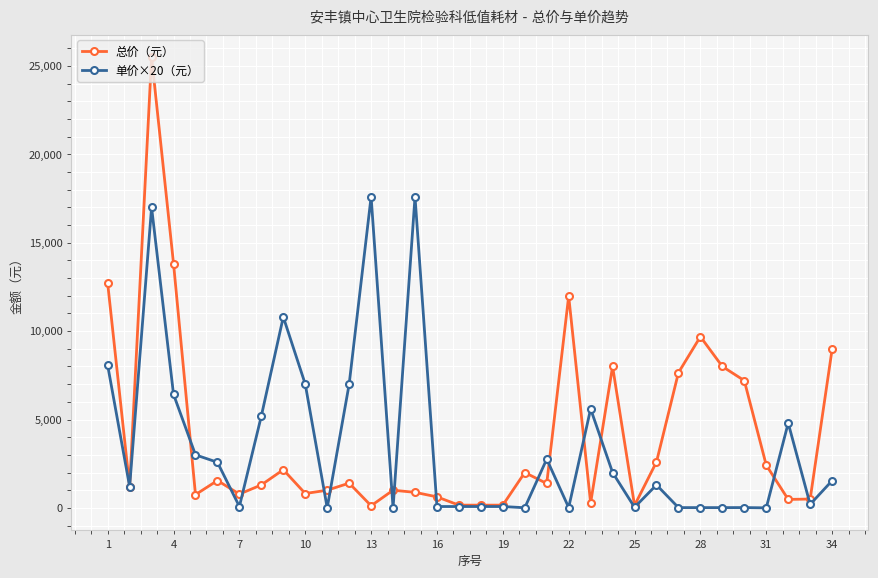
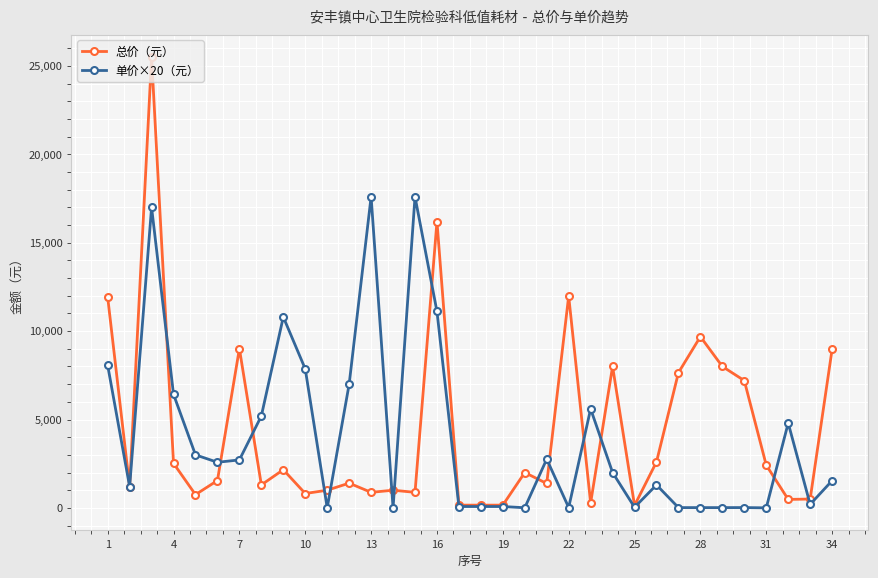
总价（元）, 1: 12,700 -> 11,900
总价（元）, 4: 13,800 -> 2,500
总价（元）, 7: 800 -> 9,000
单价×20（元）, 7: 100 -> 2,700
单价×20（元）, 10: 7,000 -> 7,900
总价（元）, 13: 100 -> 900
总价（元）, 16: 600 -> 16,200
单价×20（元）, 16: 100 -> 11,100
